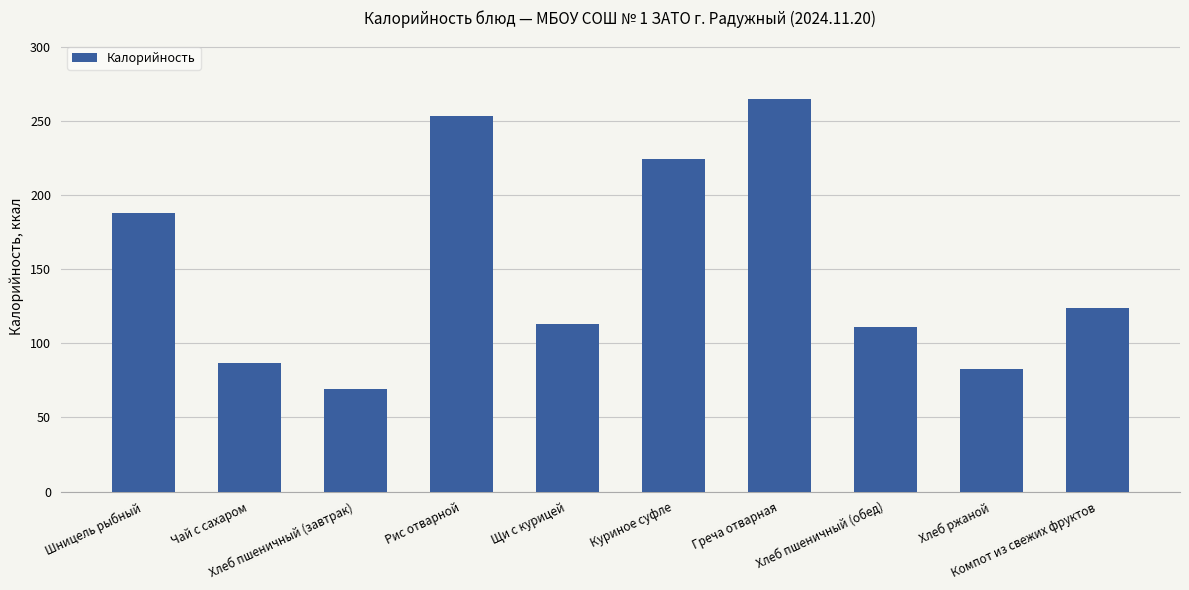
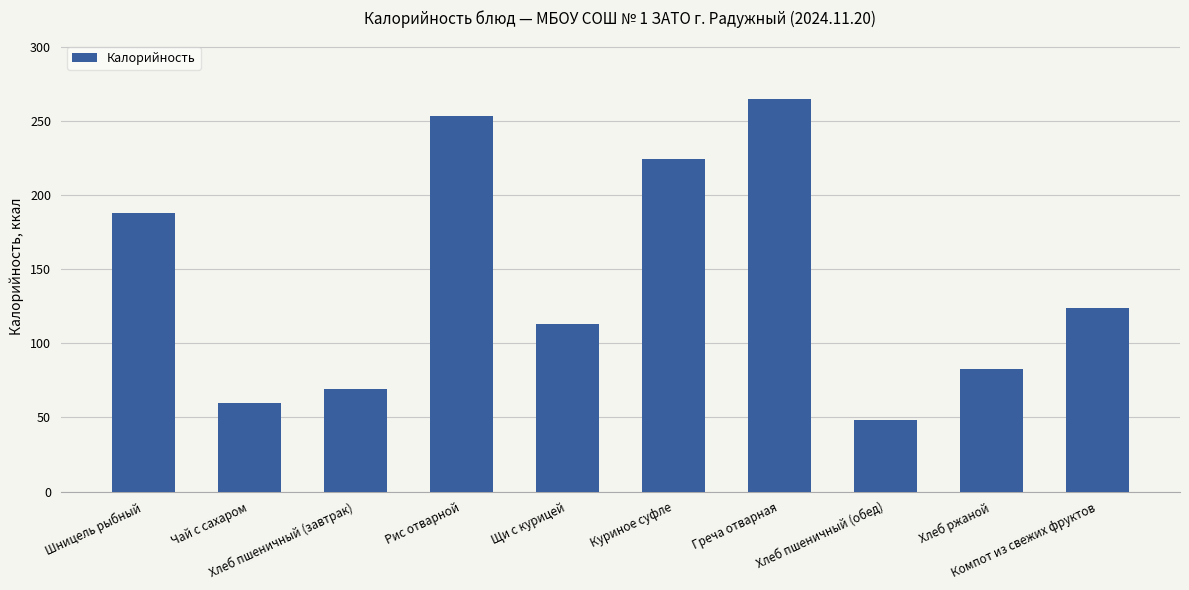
Чай с сахаром: 87 -> 60
Хлеб пшеничный (обед): 111 -> 48
